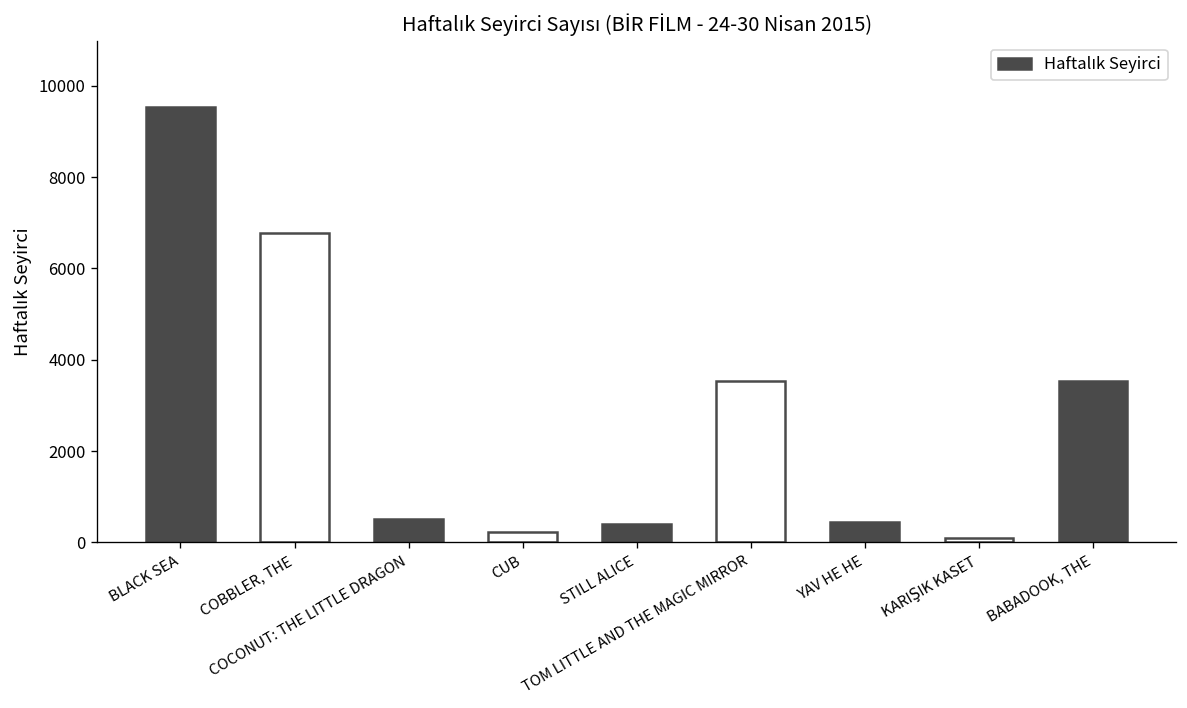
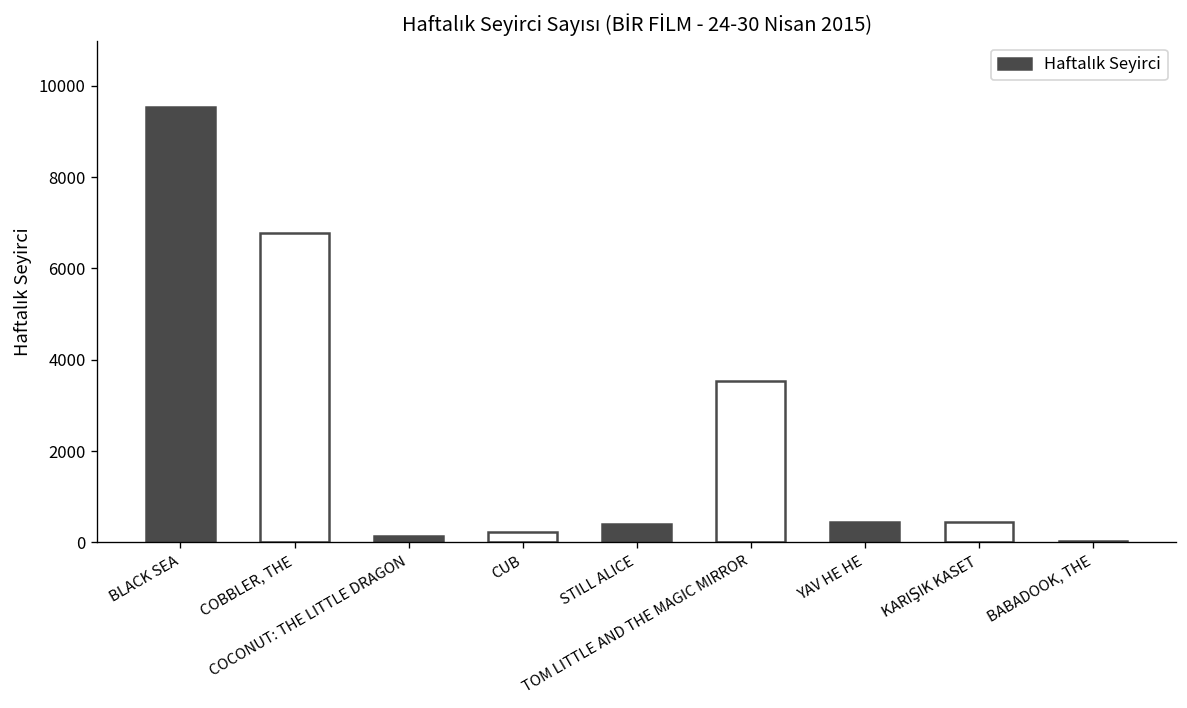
COCONUT: THE LITTLE DRAGON: 500 -> 100
KARIŞIK KASET: 100 -> 500
BABADOOK, THE: 3500 -> 0
